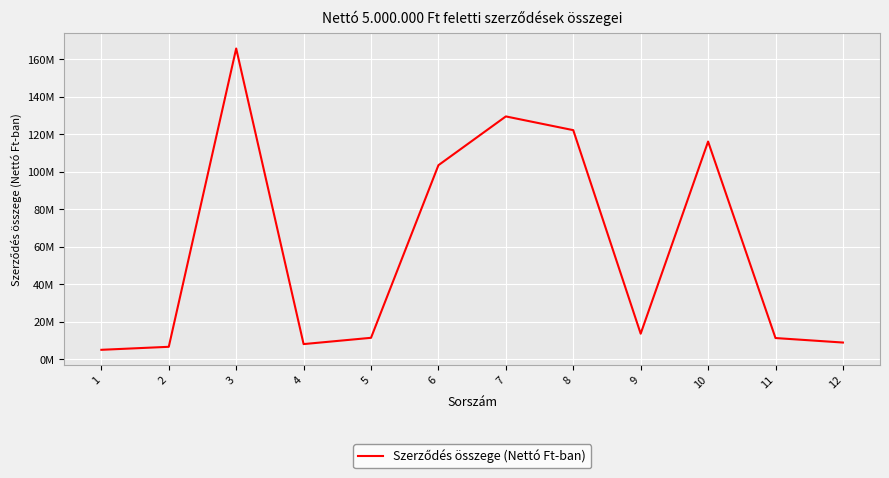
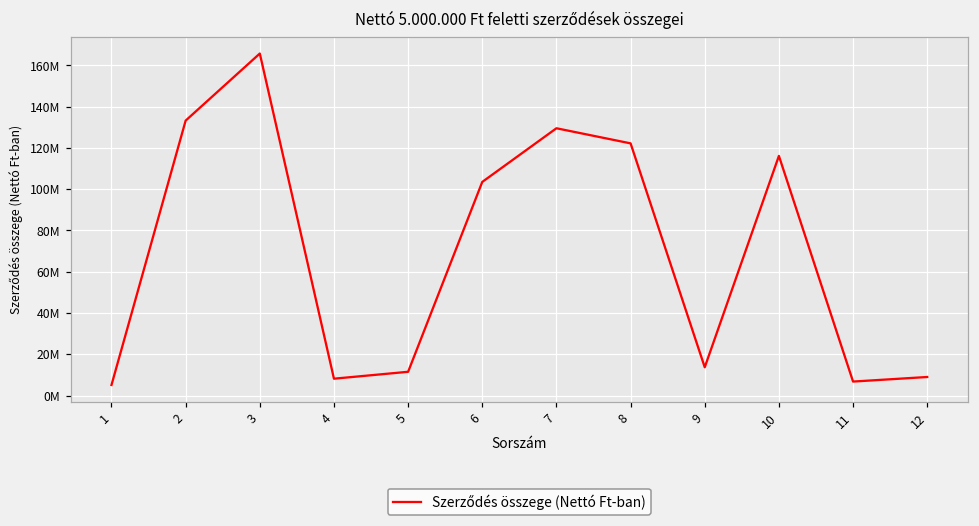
2: 7000000 -> 133000000
11: 11000000 -> 7000000
